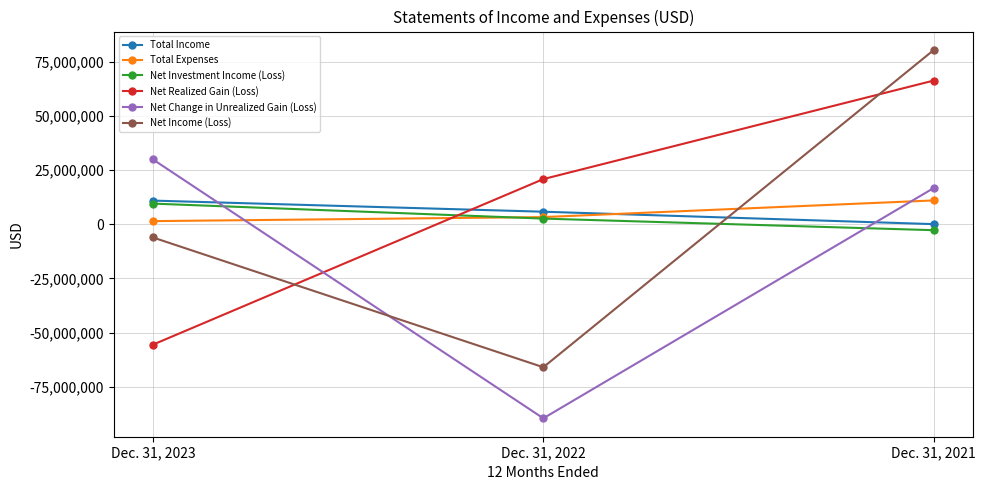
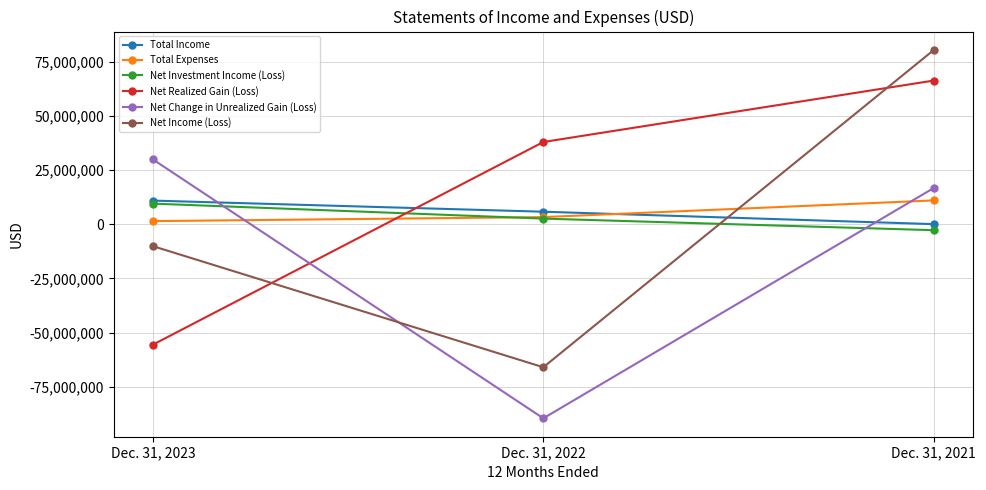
Net Income (Loss), Dec. 31, 2023: -6,000,000 -> -10,000,000
Net Realized Gain (Loss), Dec. 31, 2022: 21,000,000 -> 38,000,000
